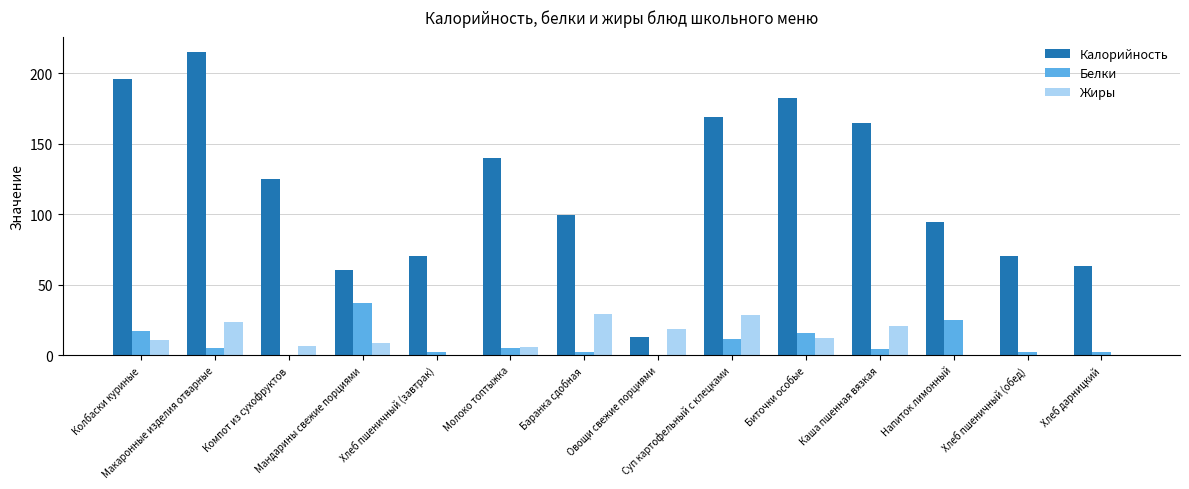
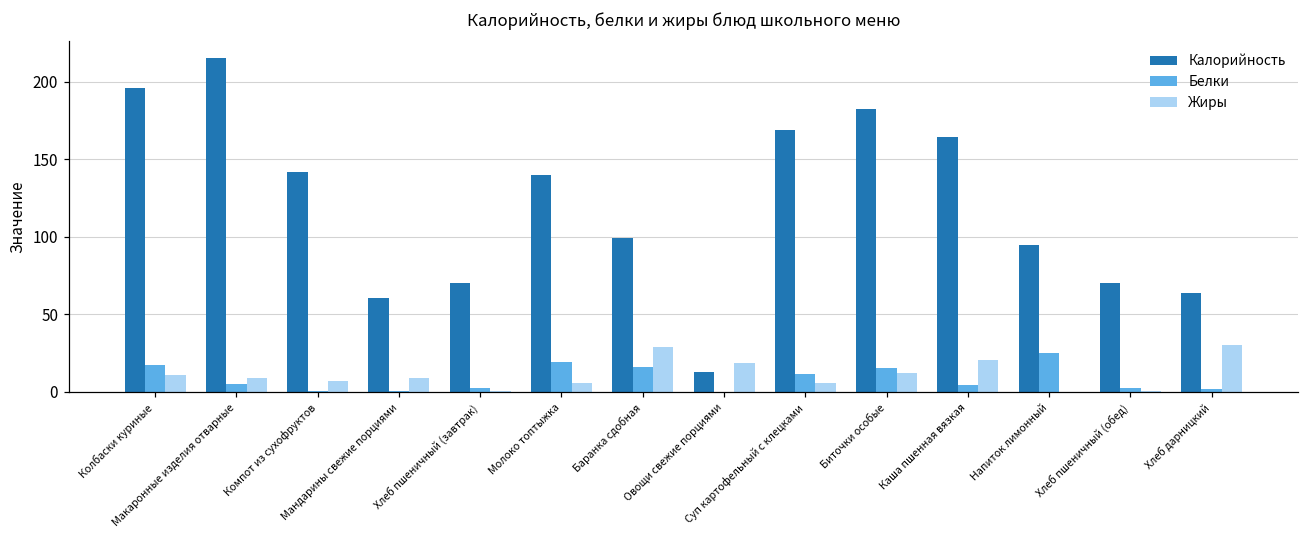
Жиры, Макаронные изделия отварные: 23 -> 9
Калорийность, Компот из сухофруктов: 125 -> 142
Белки, Мандарины свежие порциями: 37 -> 1
Белки, Молоко топтыжка: 5 -> 19
Белки, Баранка сдобная: 2 -> 16
Жиры, Суп картофельный с клецками: 29 -> 6
Жиры, Хлеб дарницкий: 0 -> 30
